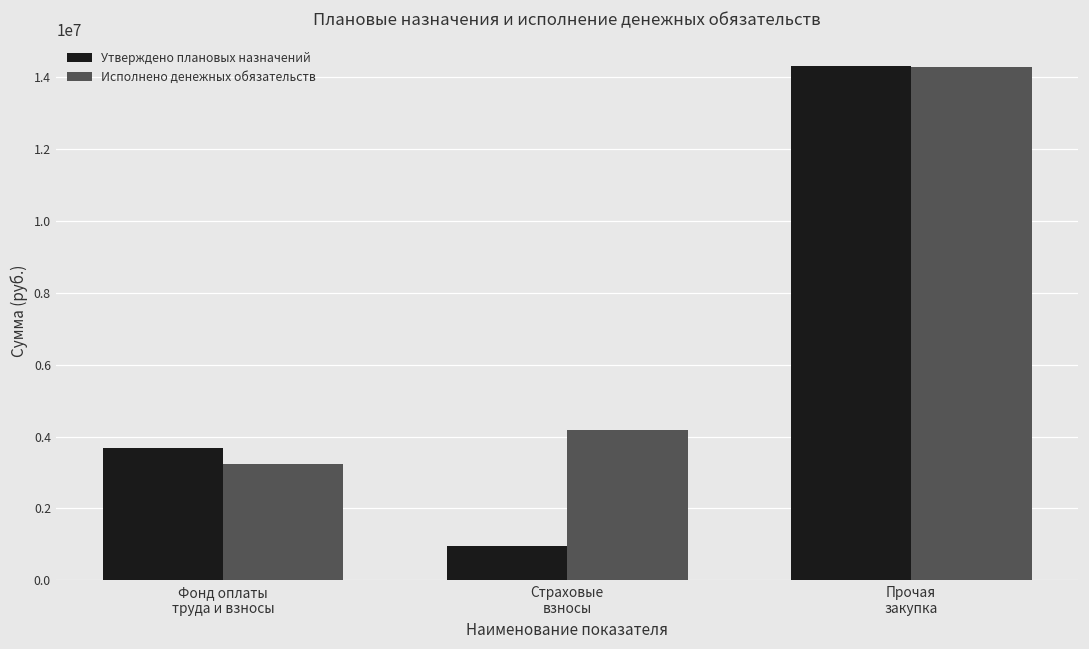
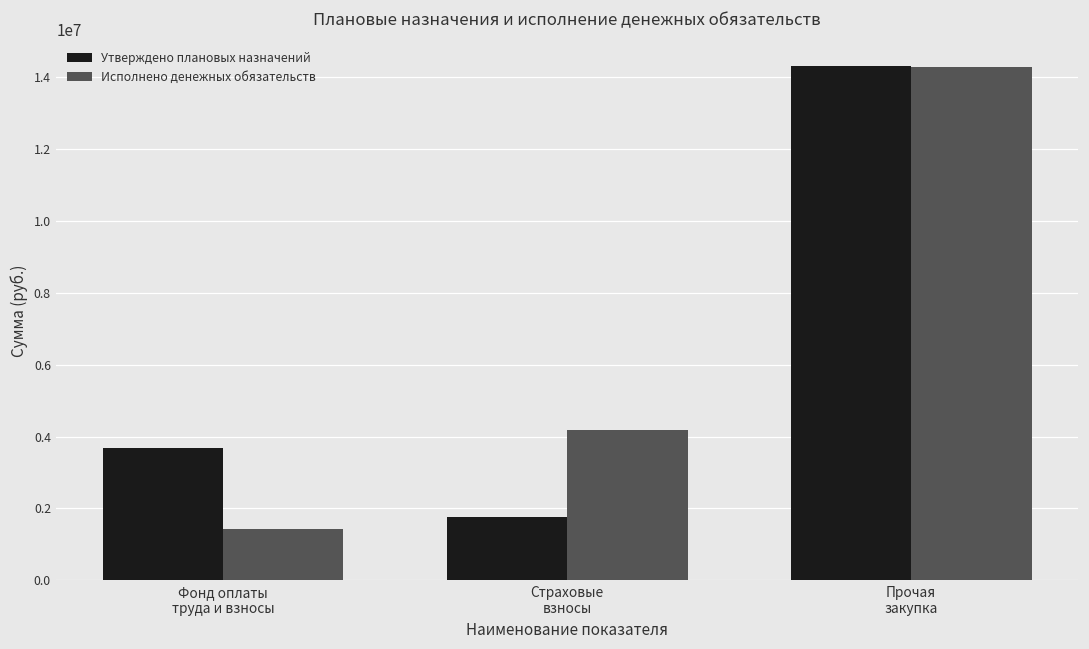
Исполнено денежных обязательств, Фонд оплаты труда и взносы: 3200000 -> 1400000
Утверждено плановых назначений, Страховые взносы: 1000000 -> 1800000
